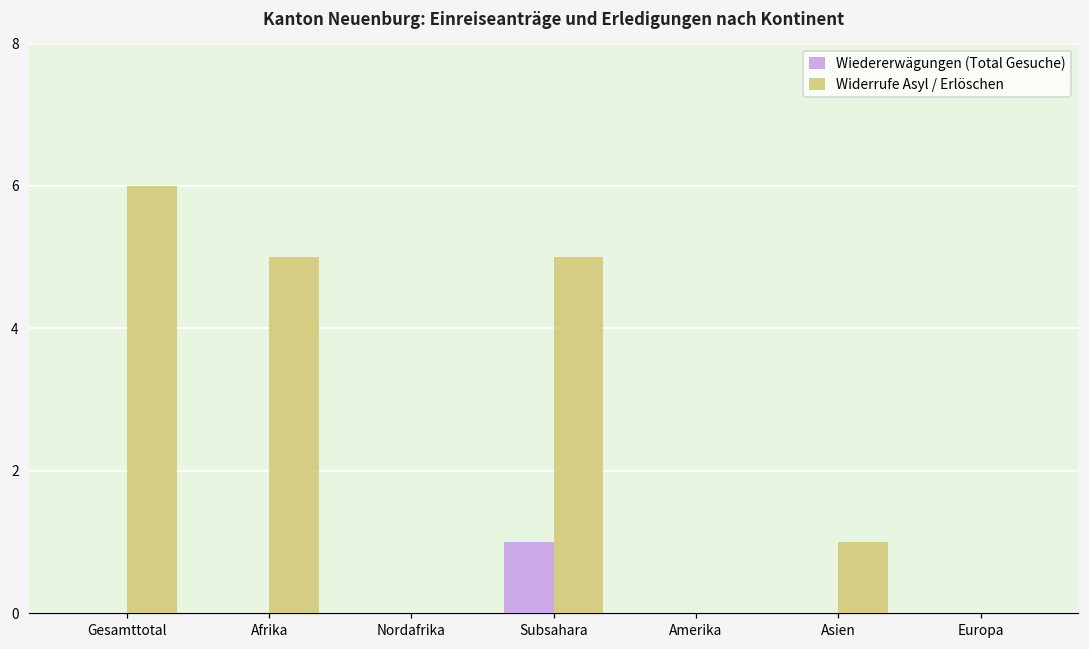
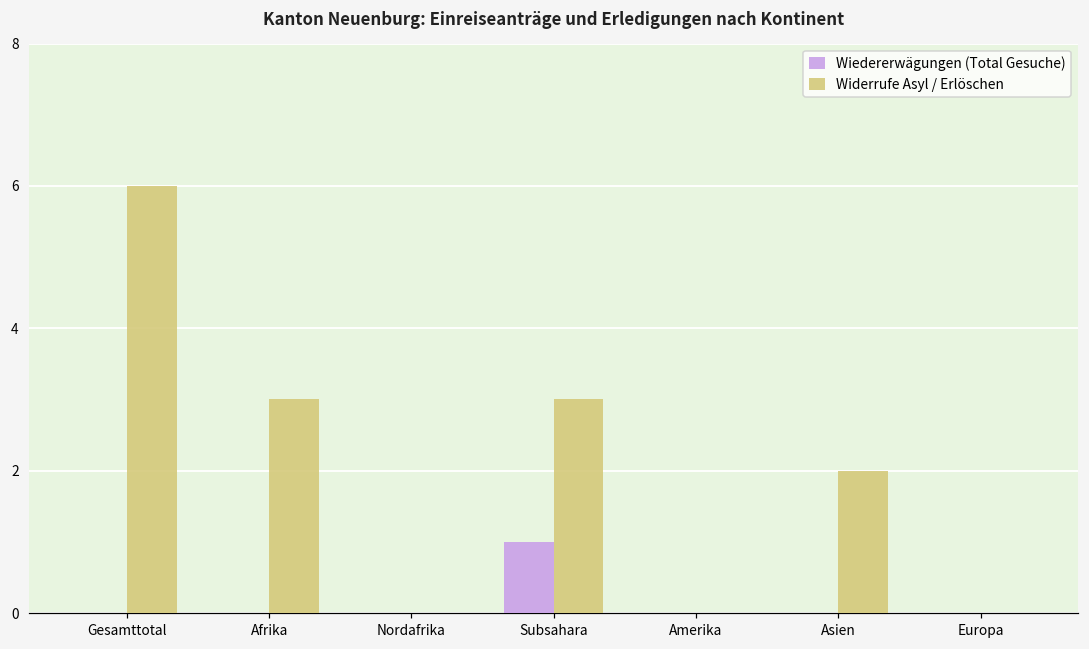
Widerrufe Asyl / Erlöschen, Afrika: 5 -> 3
Widerrufe Asyl / Erlöschen, Subsahara: 5 -> 3
Widerrufe Asyl / Erlöschen, Asien: 1 -> 2
